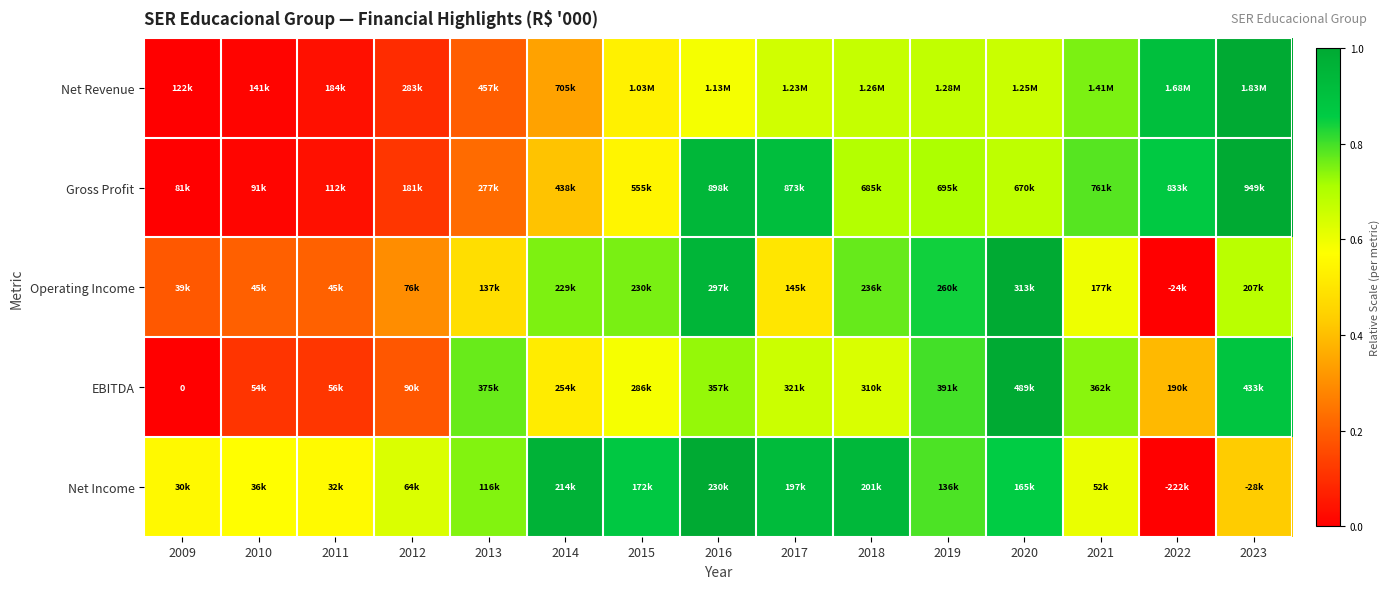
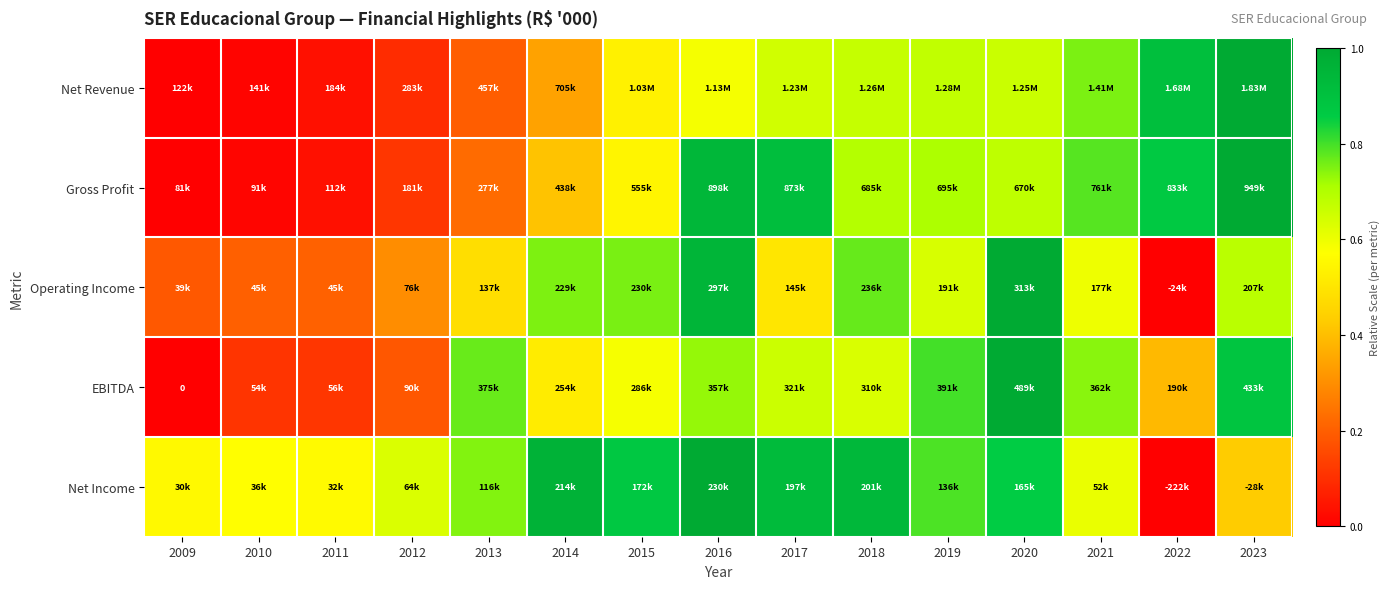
Operating Income, 2019: 260k -> 191k
